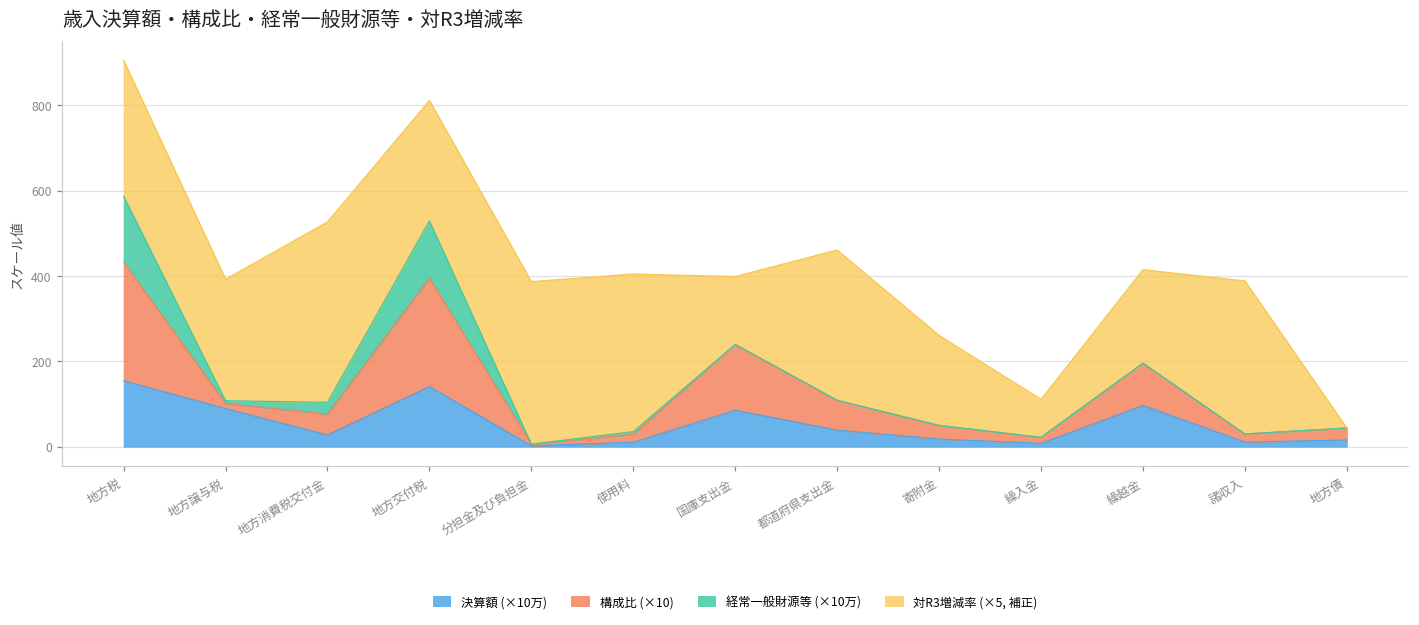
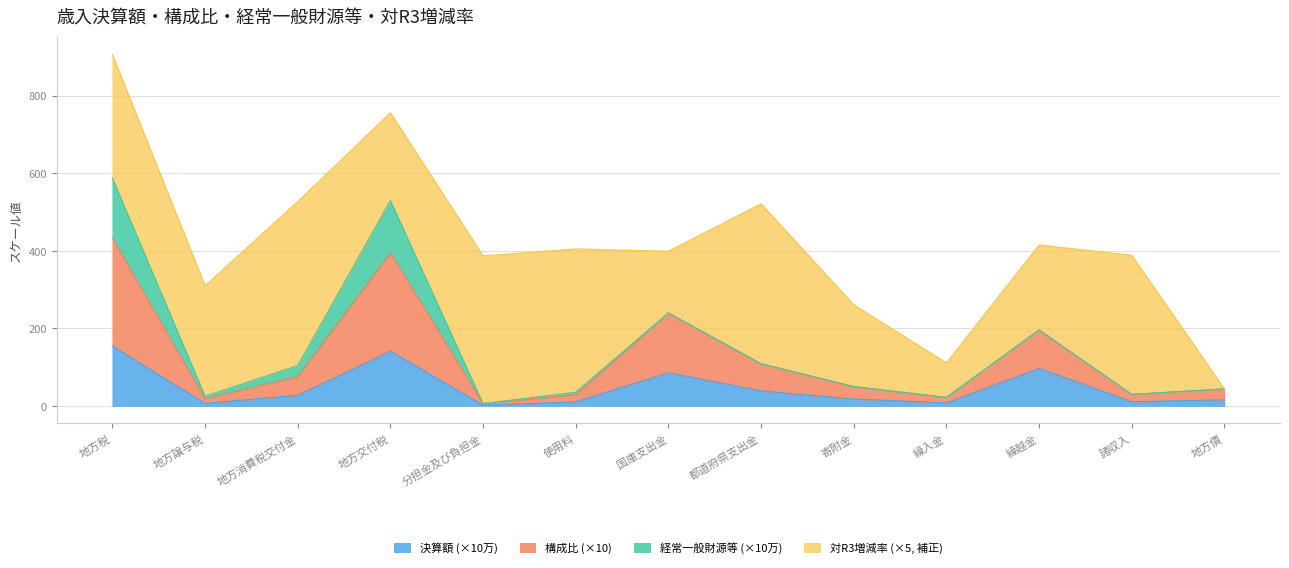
決算額 (×10万), 地方譲与税: 90 -> 10
対R3増減率 (×5, 補正), 地方交付税: 280 -> 230
対R3増減率 (×5, 補正), 都道府県支出金: 350 -> 410
